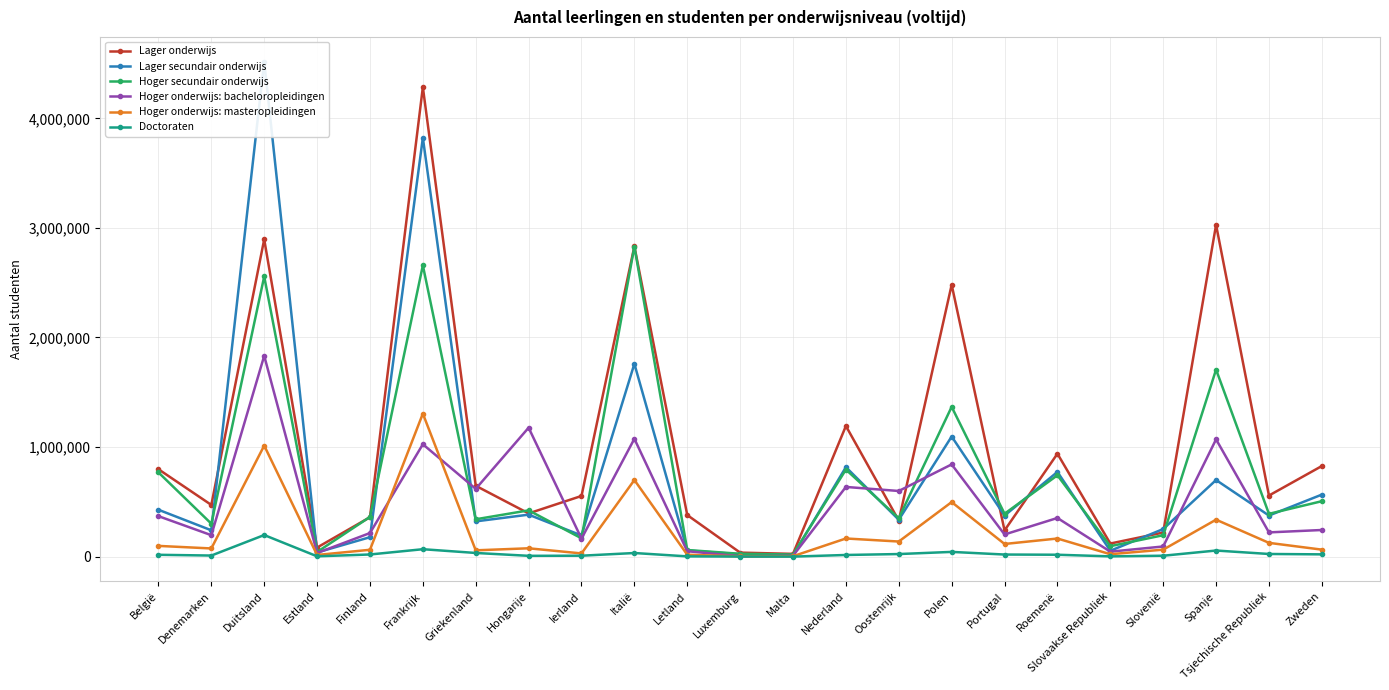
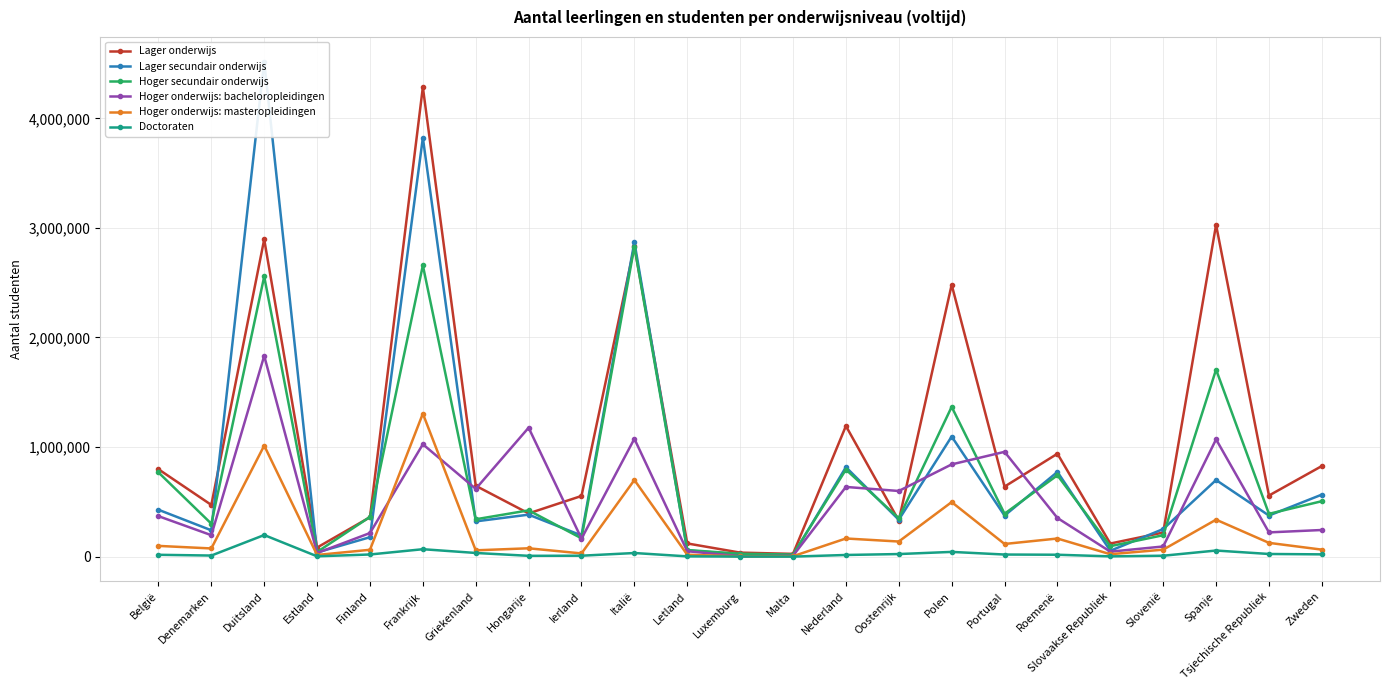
Lager secundair onderwijs, Italië: 1,760,000 -> 2,870,000
Lager onderwijs, Letland: 380,000 -> 120,000
Lager onderwijs, Portugal: 240,000 -> 640,000
Hoger onderwijs: bacheloropleidingen, Portugal: 200,000 -> 960,000
